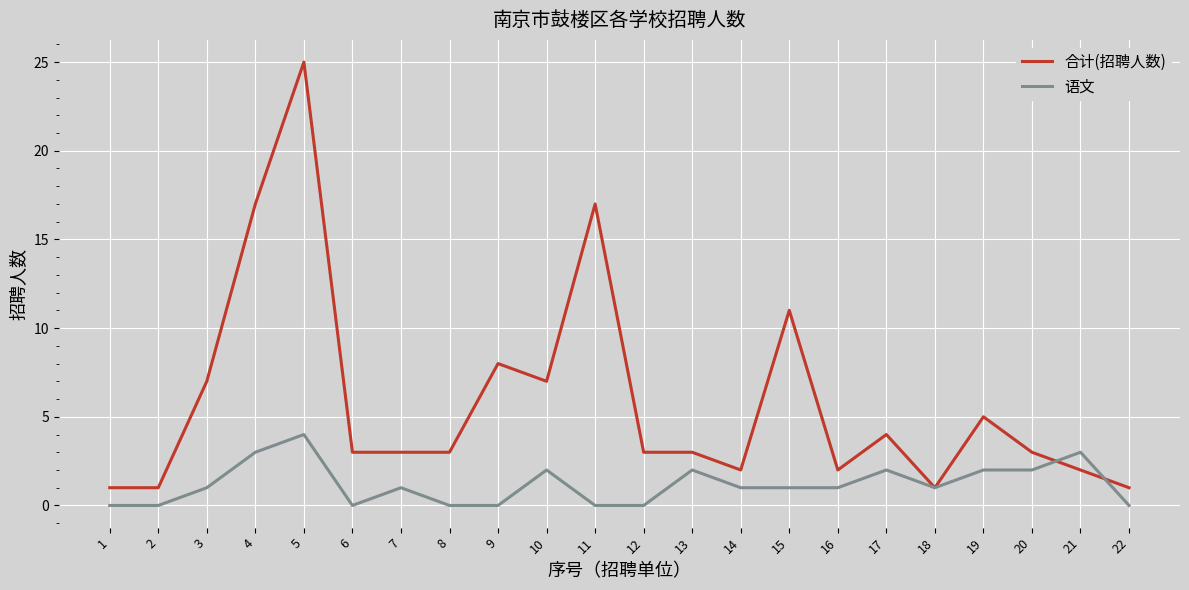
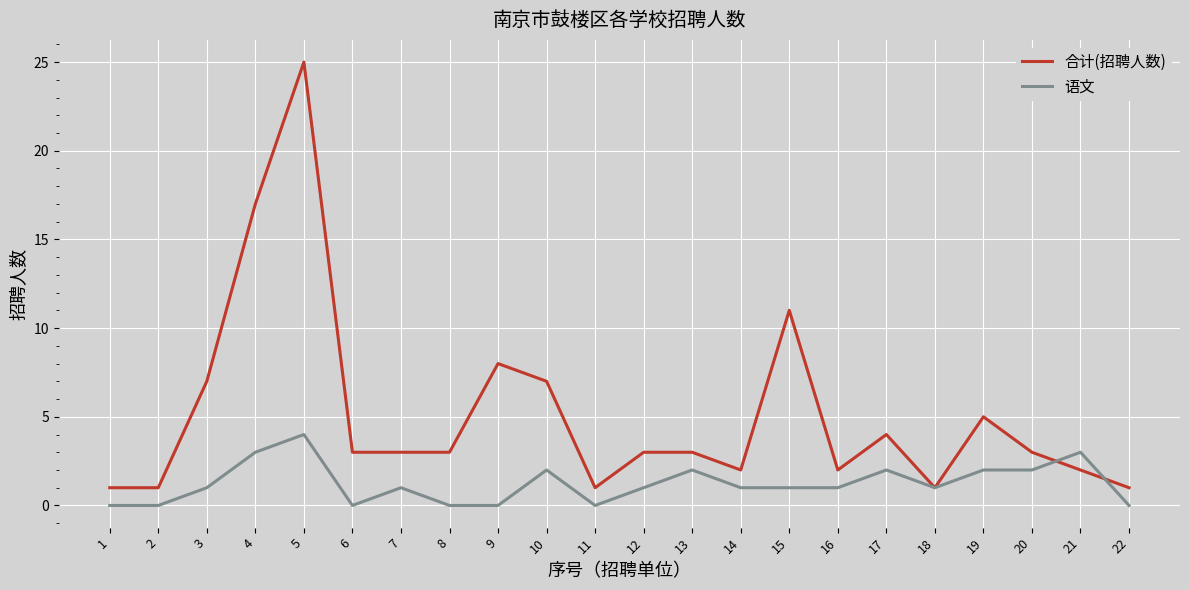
合计(招聘人数), 11: 17 -> 1
语文, 12: 0 -> 1
